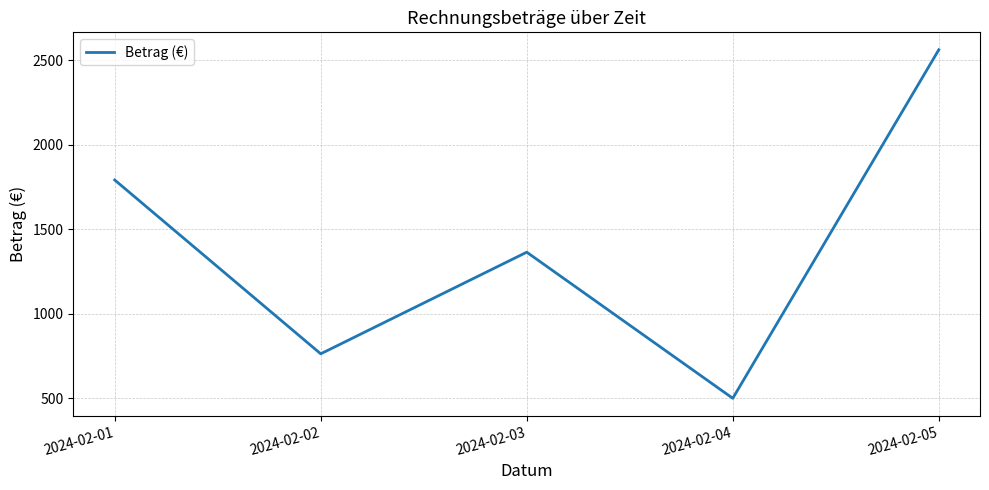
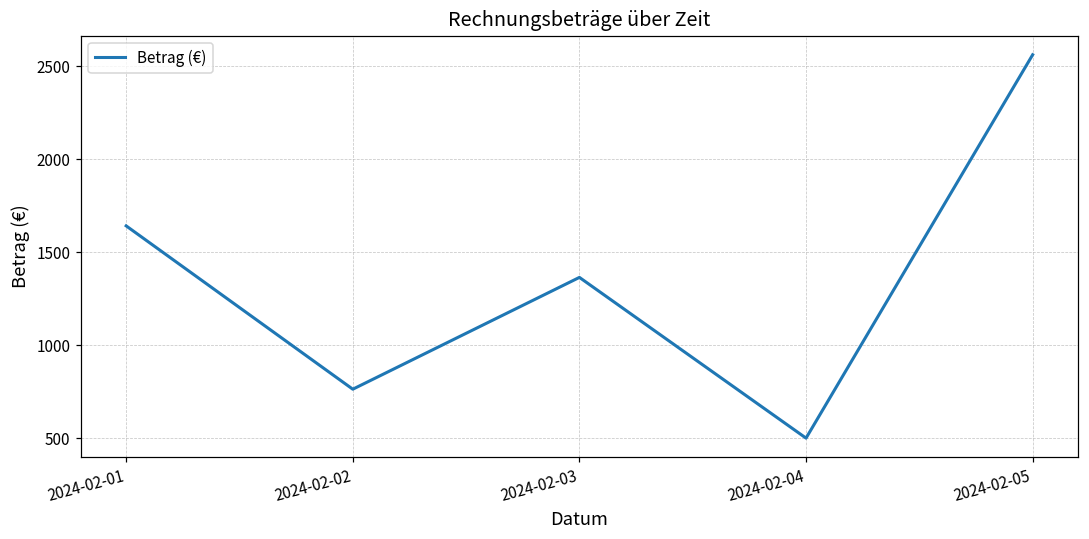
2024-02-01: 1790 -> 1640
